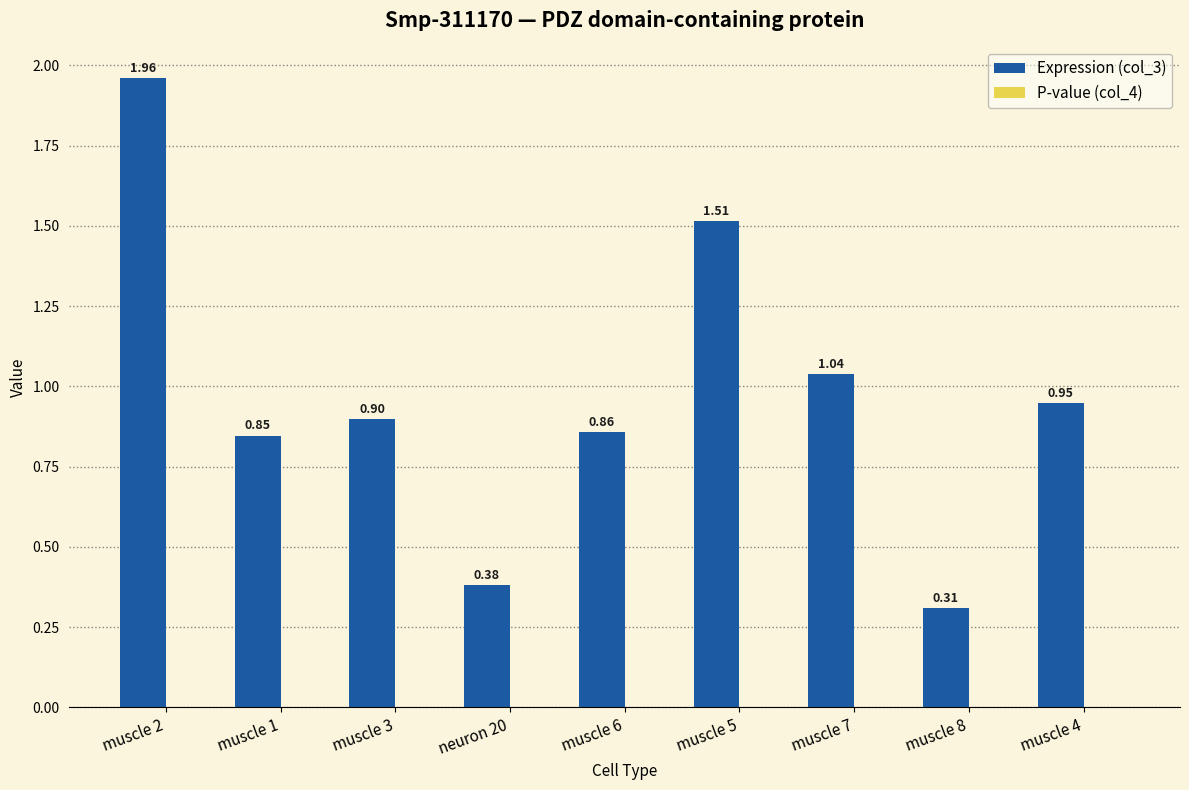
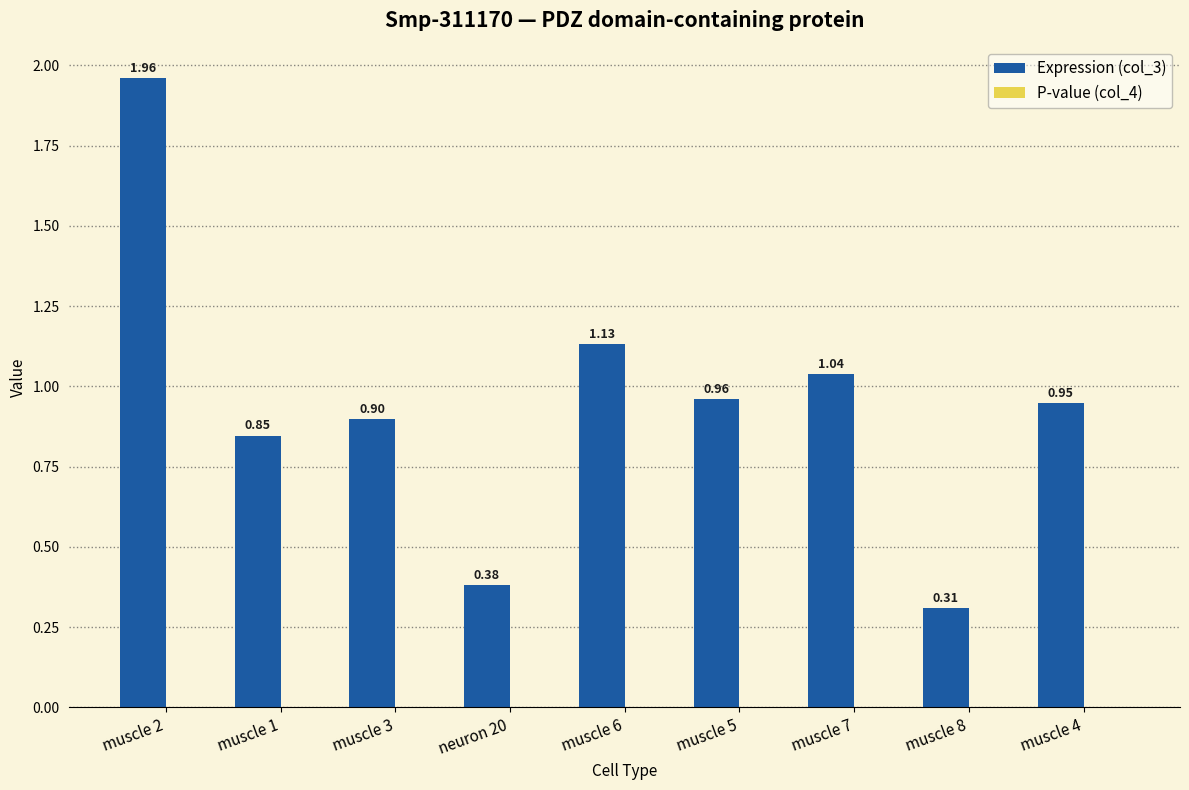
Expression (col_3), muscle 6: 0.86 -> 1.13
Expression (col_3), muscle 5: 1.51 -> 0.96
